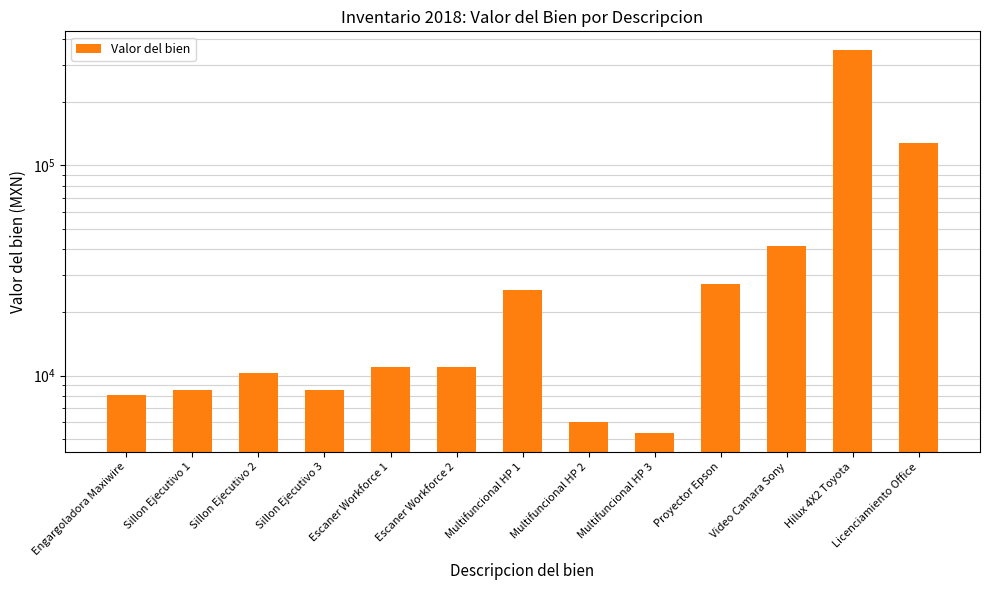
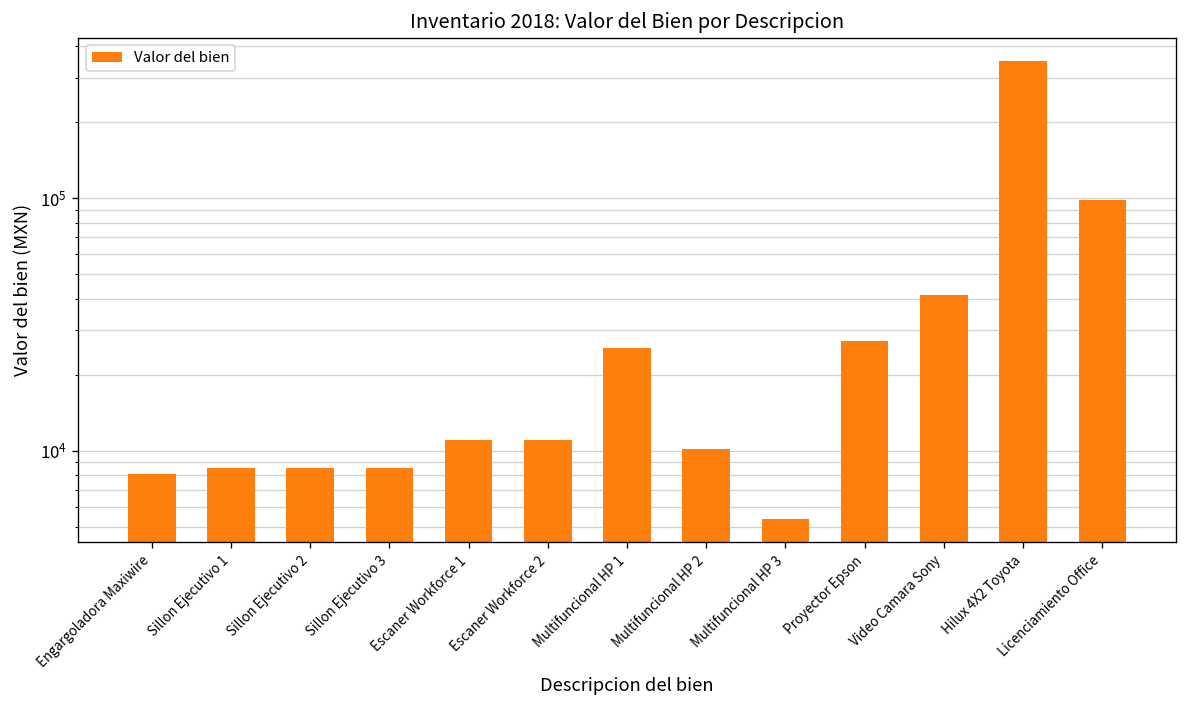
Sillon Ejecutivo 2: 10000 -> 8600
Multifuncional HP 2: 6000 -> 10000
Licenciamiento Office: 130000 -> 100000
